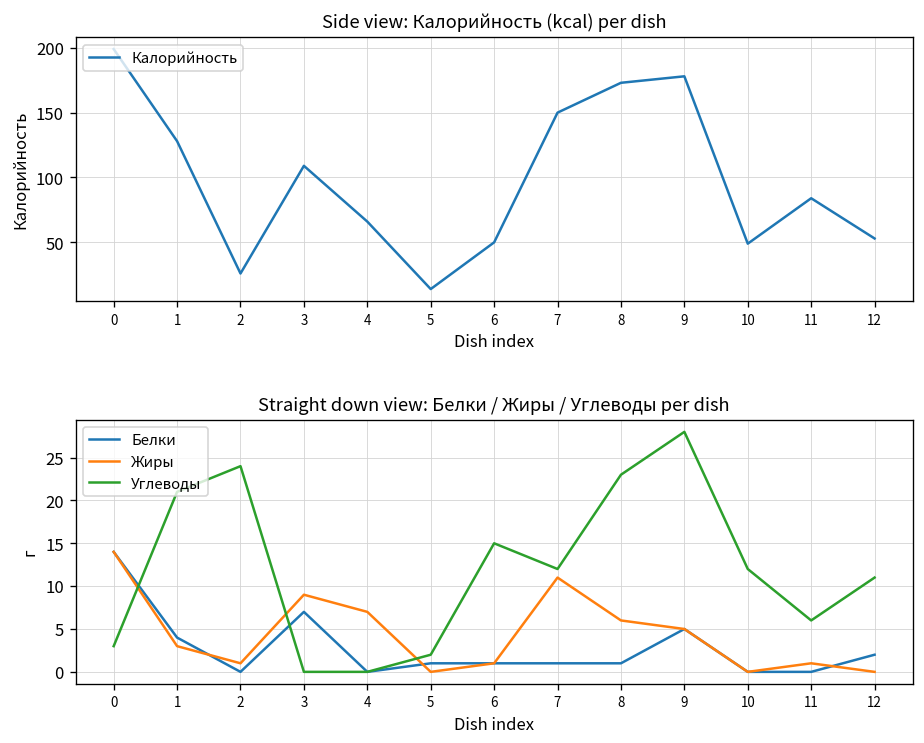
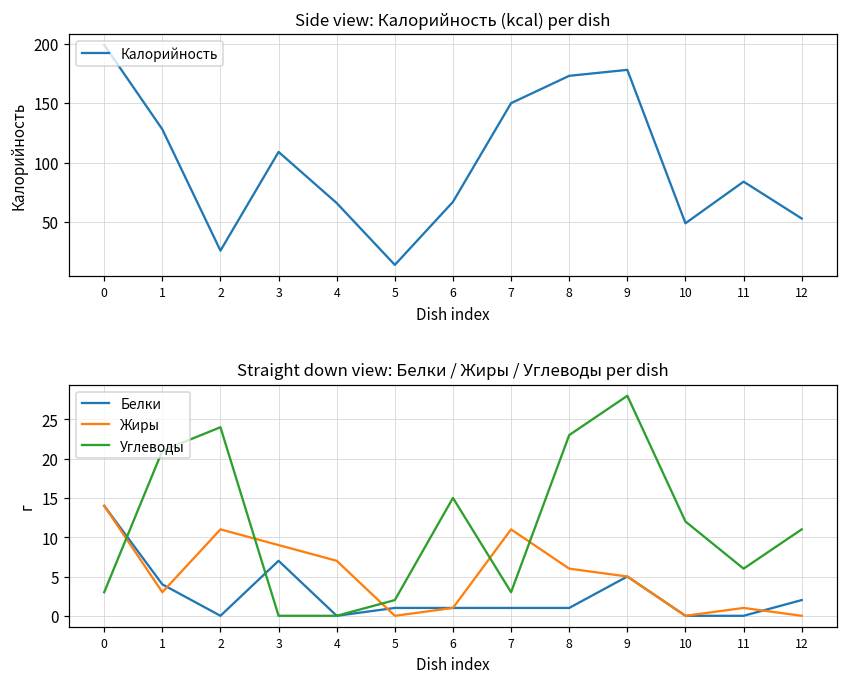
Side view: Калорийность (kcal) per dish, 6: 50 -> 67
Straight down view: Белки / Жиры / Углеводы per dish, Жиры, 2: 1 -> 11
Straight down view: Белки / Жиры / Углеводы per dish, Углеводы, 7: 12 -> 3
